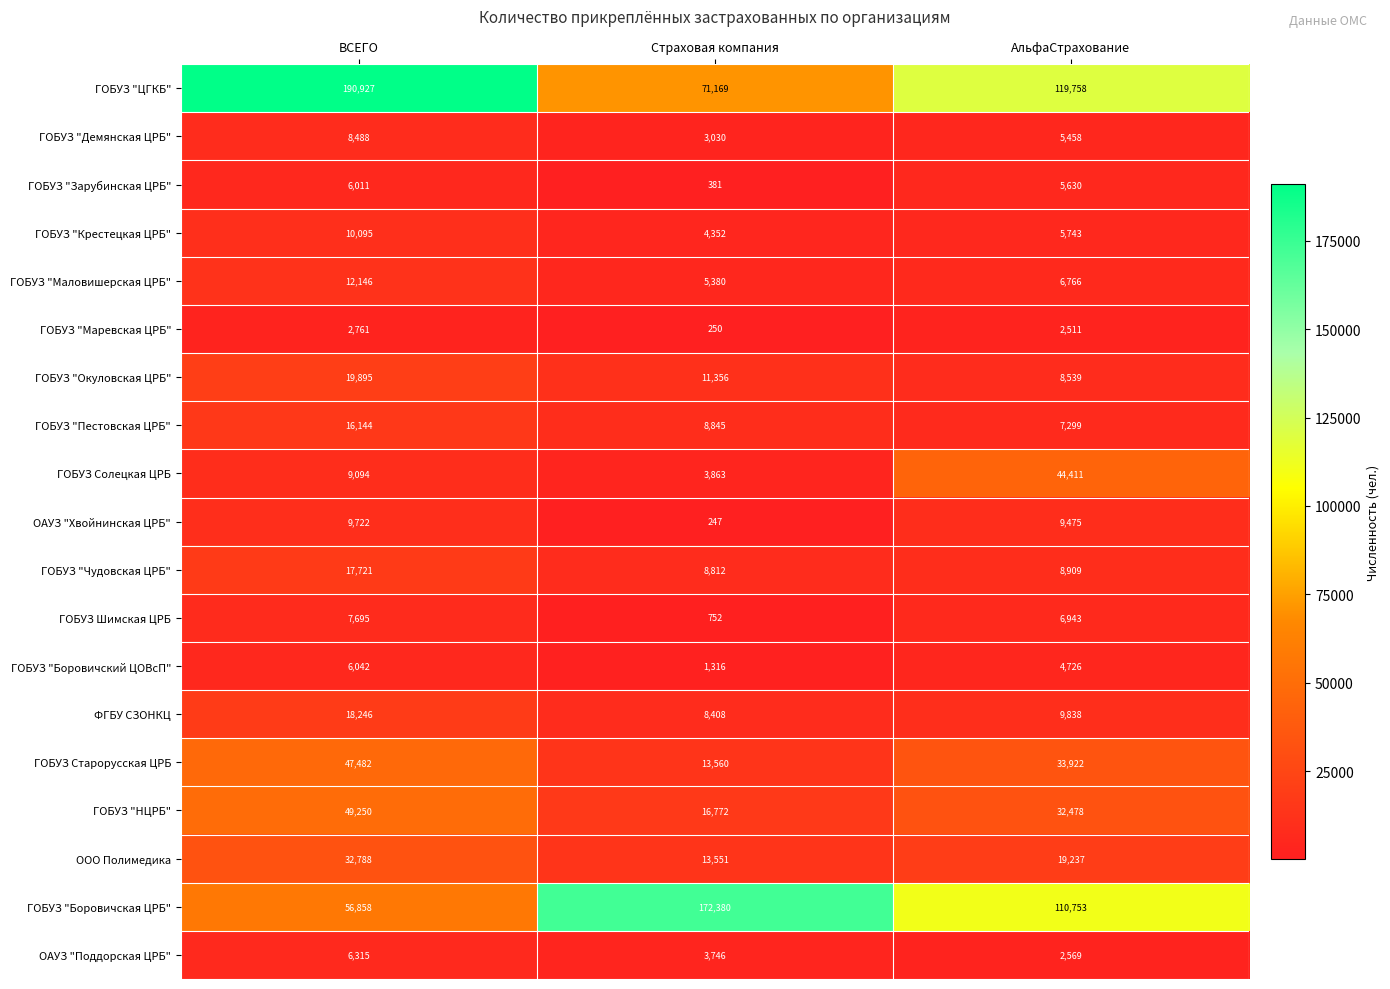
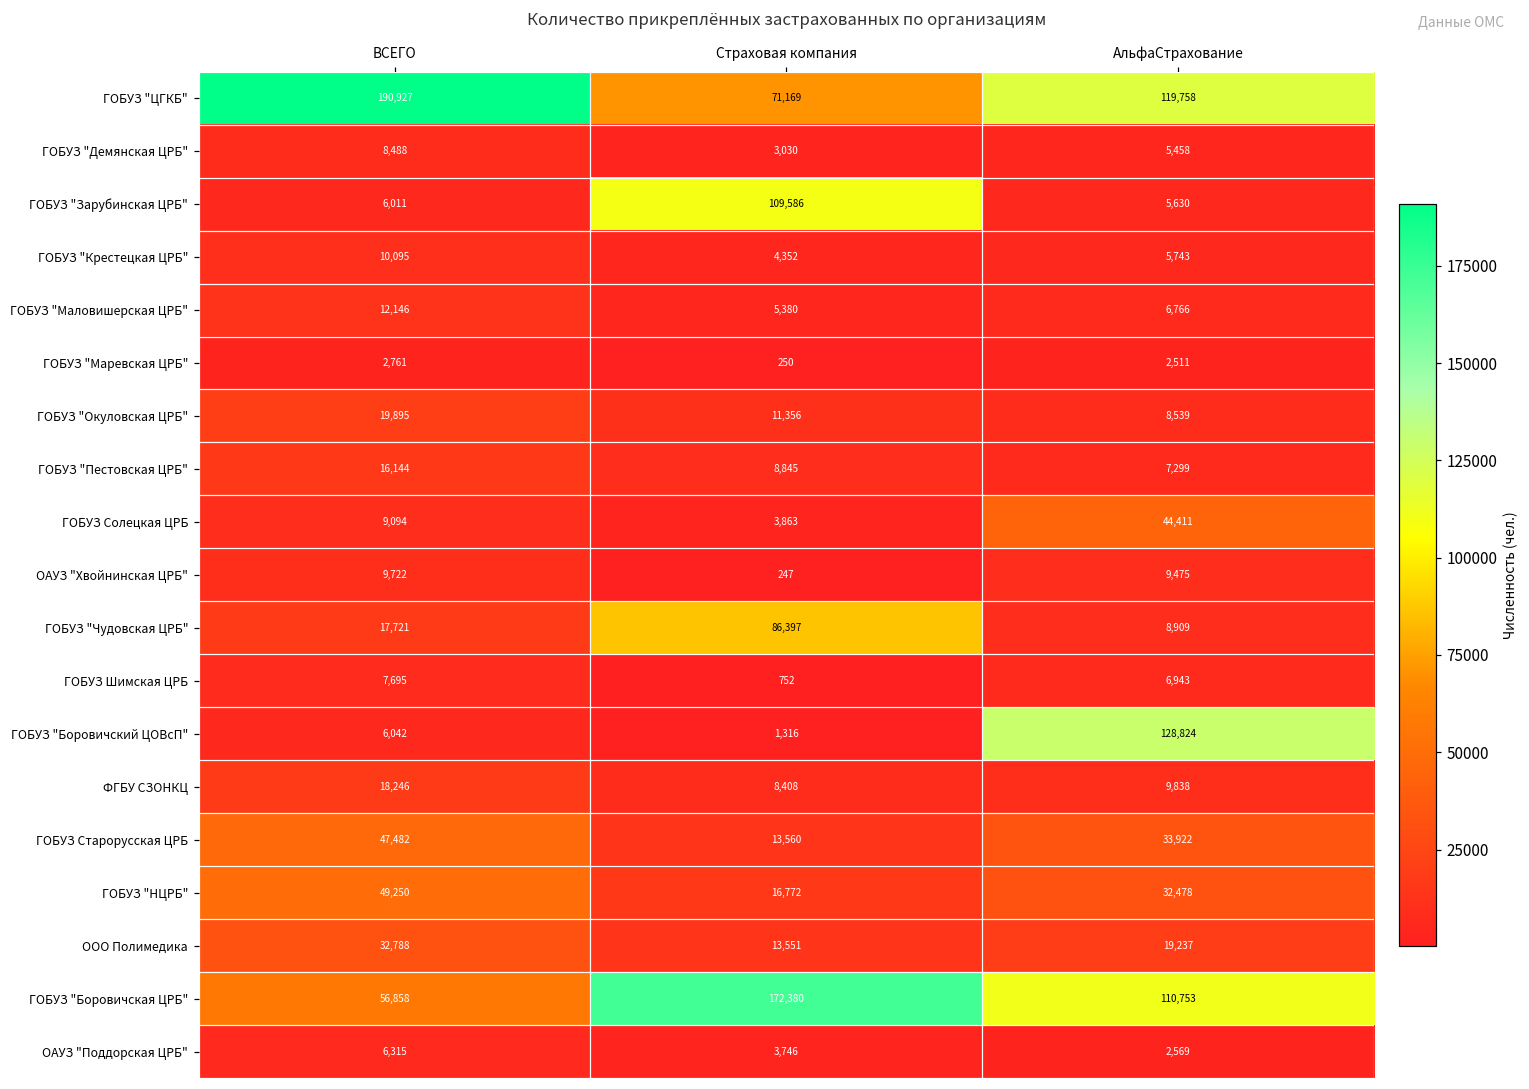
ГОБУЗ "Зарубинская ЦРБ", Страховая компания: 381 -> 109,586
ГОБУЗ "Чудовская ЦРБ", Страховая компания: 8,812 -> 86,397
ГОБУЗ "Боровичский ЦОВсП", АльфаСтрахование: 4,726 -> 128,824
